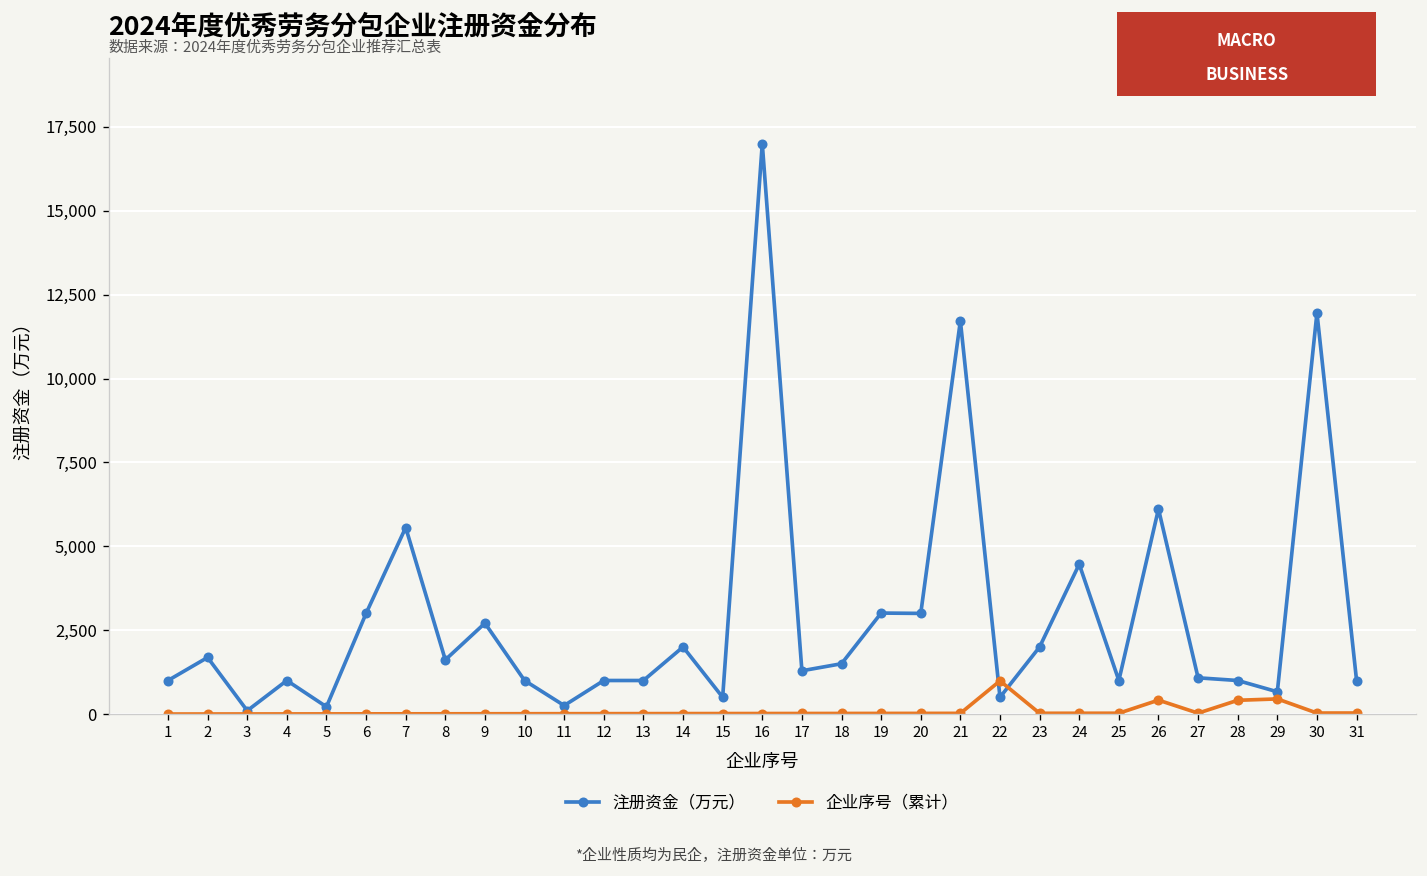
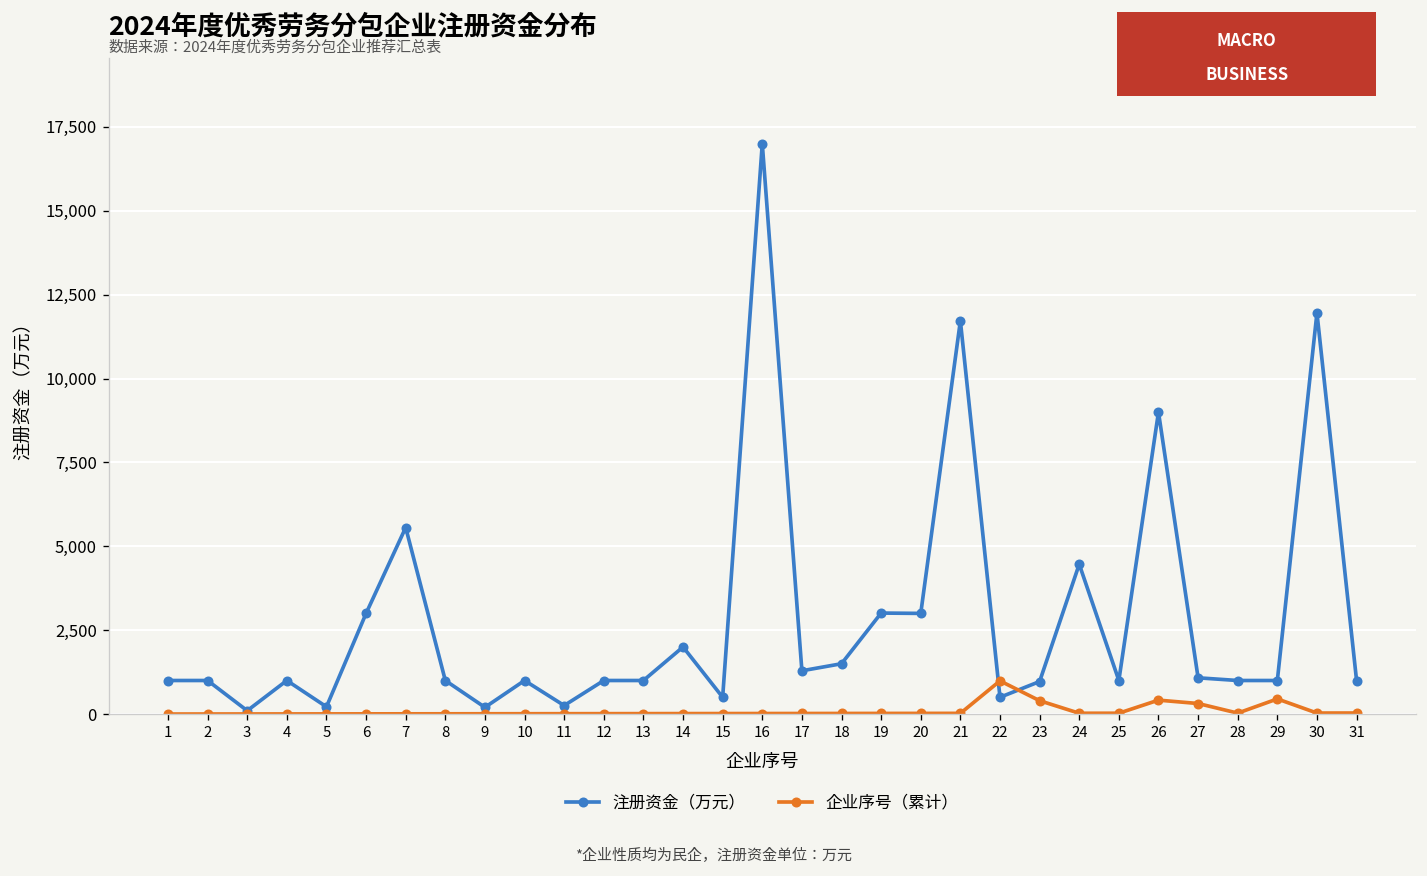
注册资金（万元）, 2: 1,700 -> 1,000
注册资金（万元）, 8: 1,600 -> 1,000
注册资金（万元）, 9: 2,700 -> 200
注册资金（万元）, 23: 2,000 -> 1,000
企业序号（累计）, 23: 0 -> 400
注册资金（万元）, 26: 6,100 -> 9,000
企业序号（累计）, 27: 0 -> 300
企业序号（累计）, 28: 400 -> 0
注册资金（万元）, 29: 700 -> 1,000
